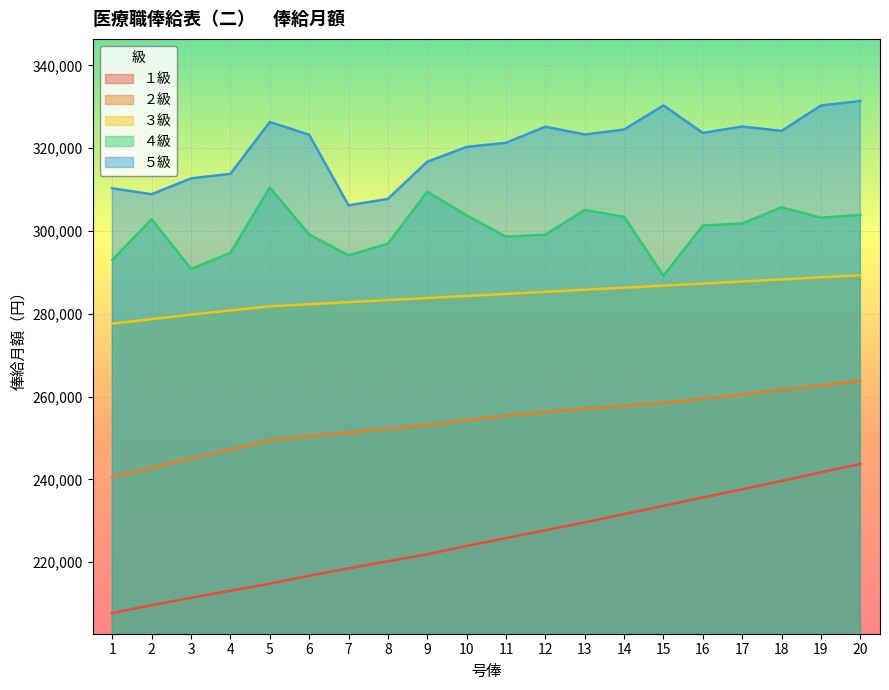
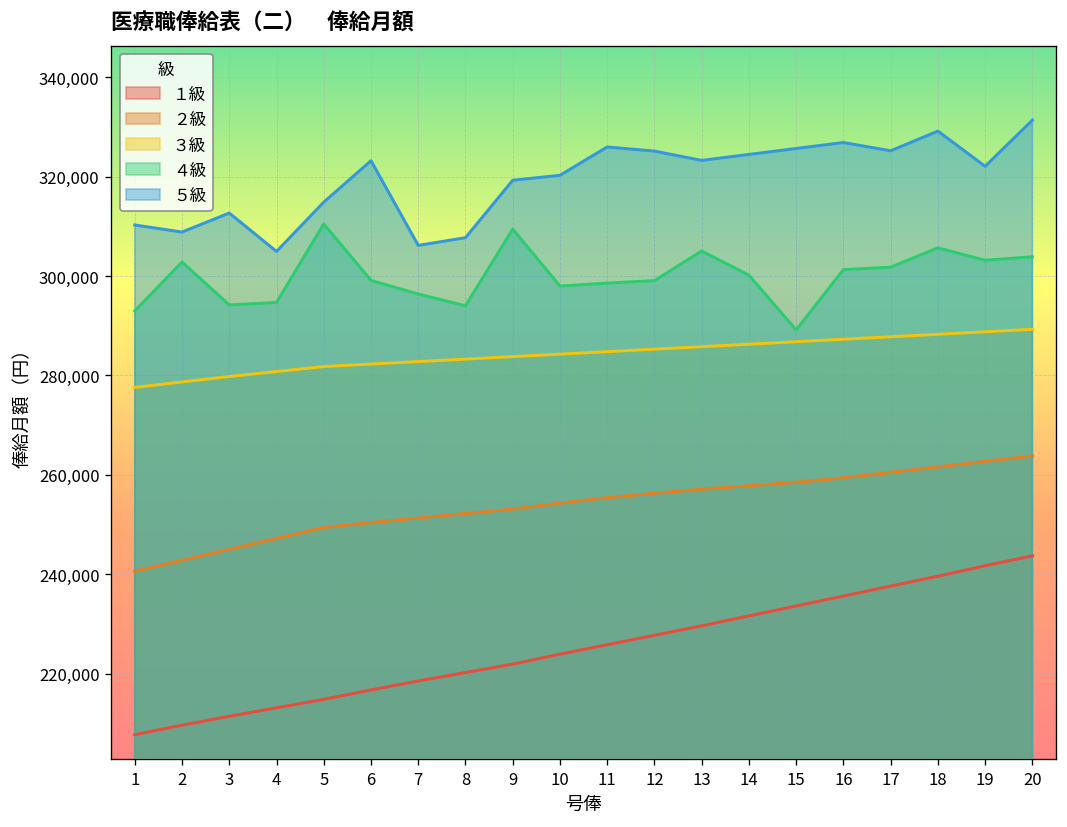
４級, 3: 291,000 -> 294,000
５級, 4: 314,000 -> 305,000
５級, 5: 326,000 -> 315,000
４級, 7: 294,000 -> 296,000
４級, 8: 297,000 -> 294,000
５級, 9: 317,000 -> 319,000
４級, 10: 304,000 -> 298,000
５級, 11: 321,000 -> 326,000
４級, 14: 303,000 -> 300,000
５級, 15: 330,000 -> 326,000
５級, 16: 324,000 -> 327,000
５級, 18: 324,000 -> 329,000
５級, 19: 330,000 -> 322,000
